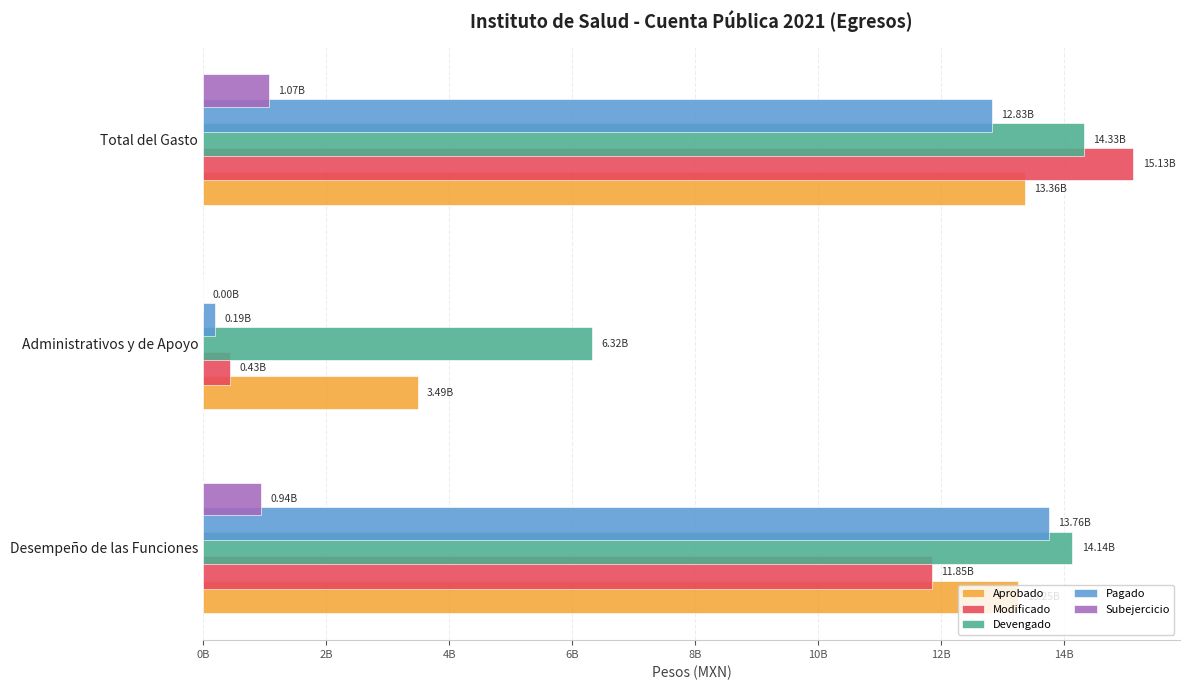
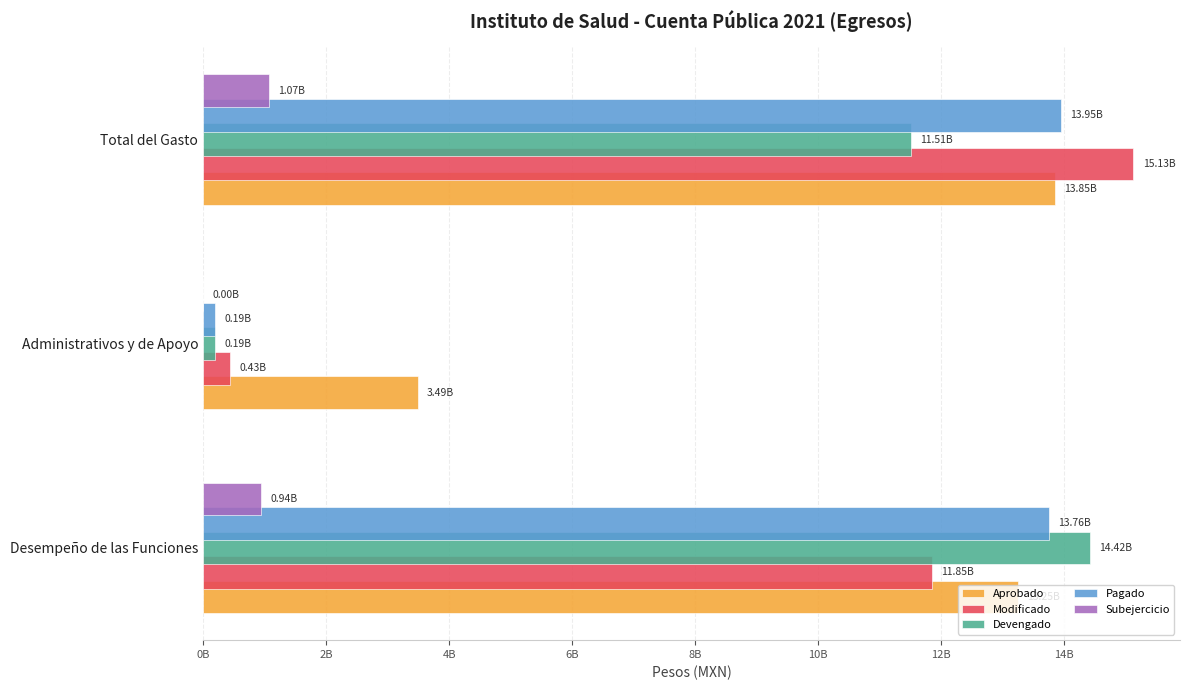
Pagado, Total del Gasto: 12.83B -> 13.95B
Devengado, Total del Gasto: 14.33B -> 11.51B
Aprobado, Total del Gasto: 13.36B -> 13.85B
Devengado, Administrativos y de Apoyo: 6.32B -> 0.19B
Devengado, Desempeño de las Funciones: 14.14B -> 14.42B
